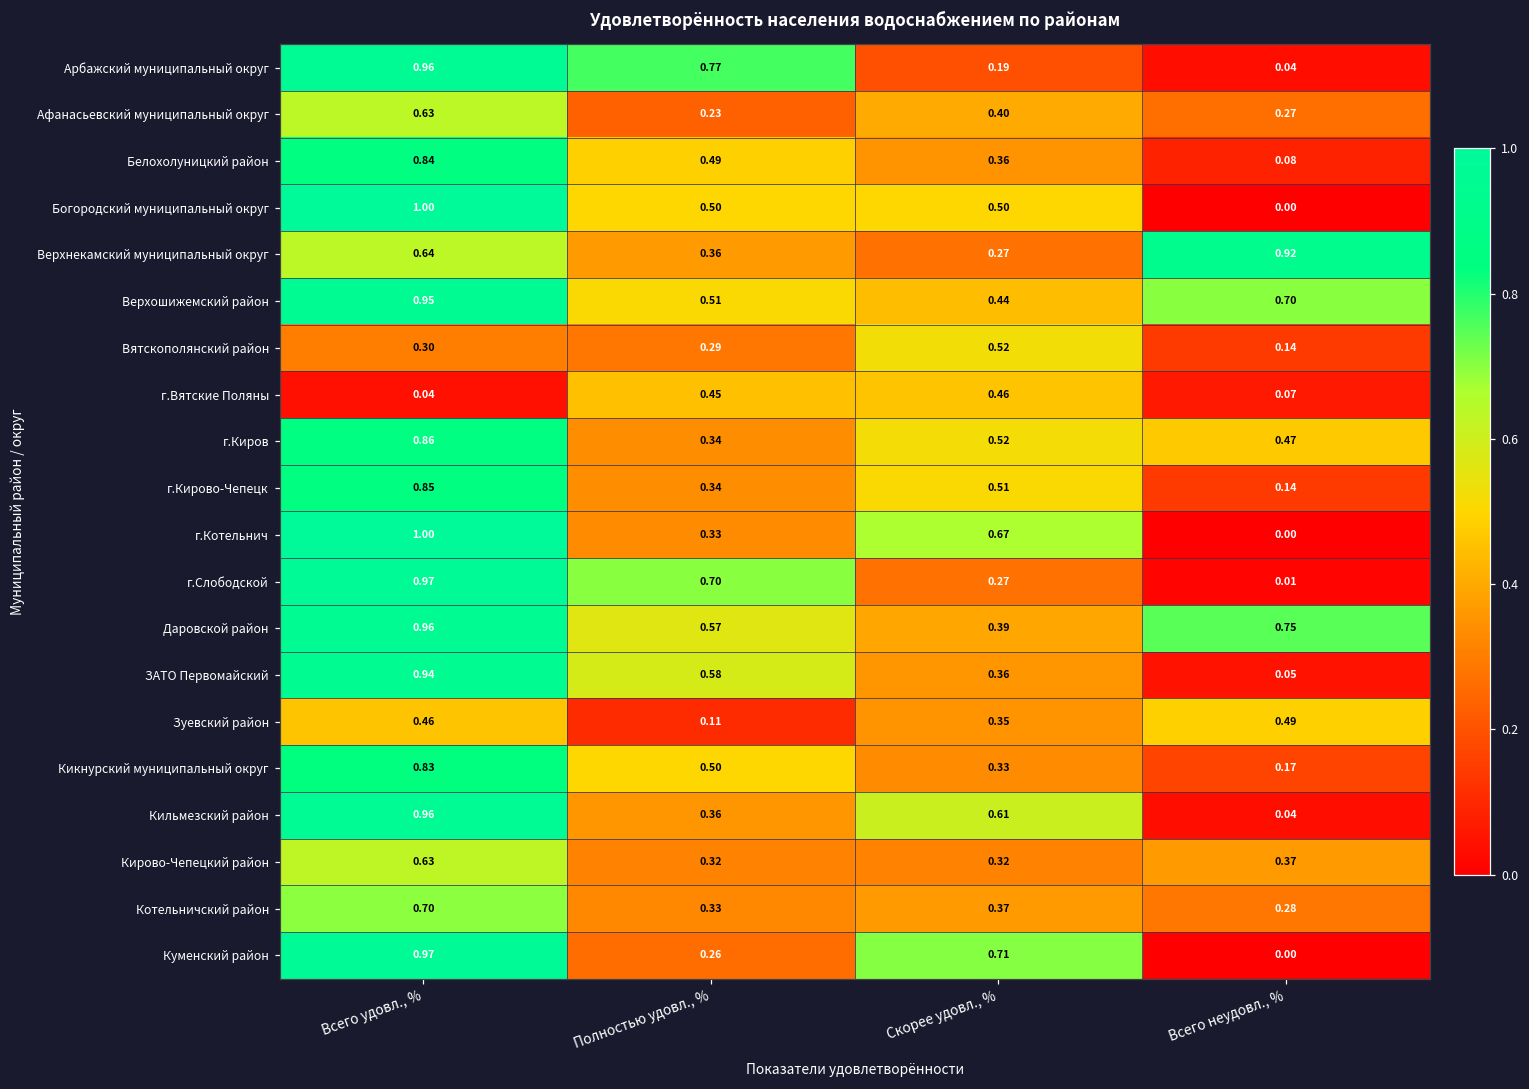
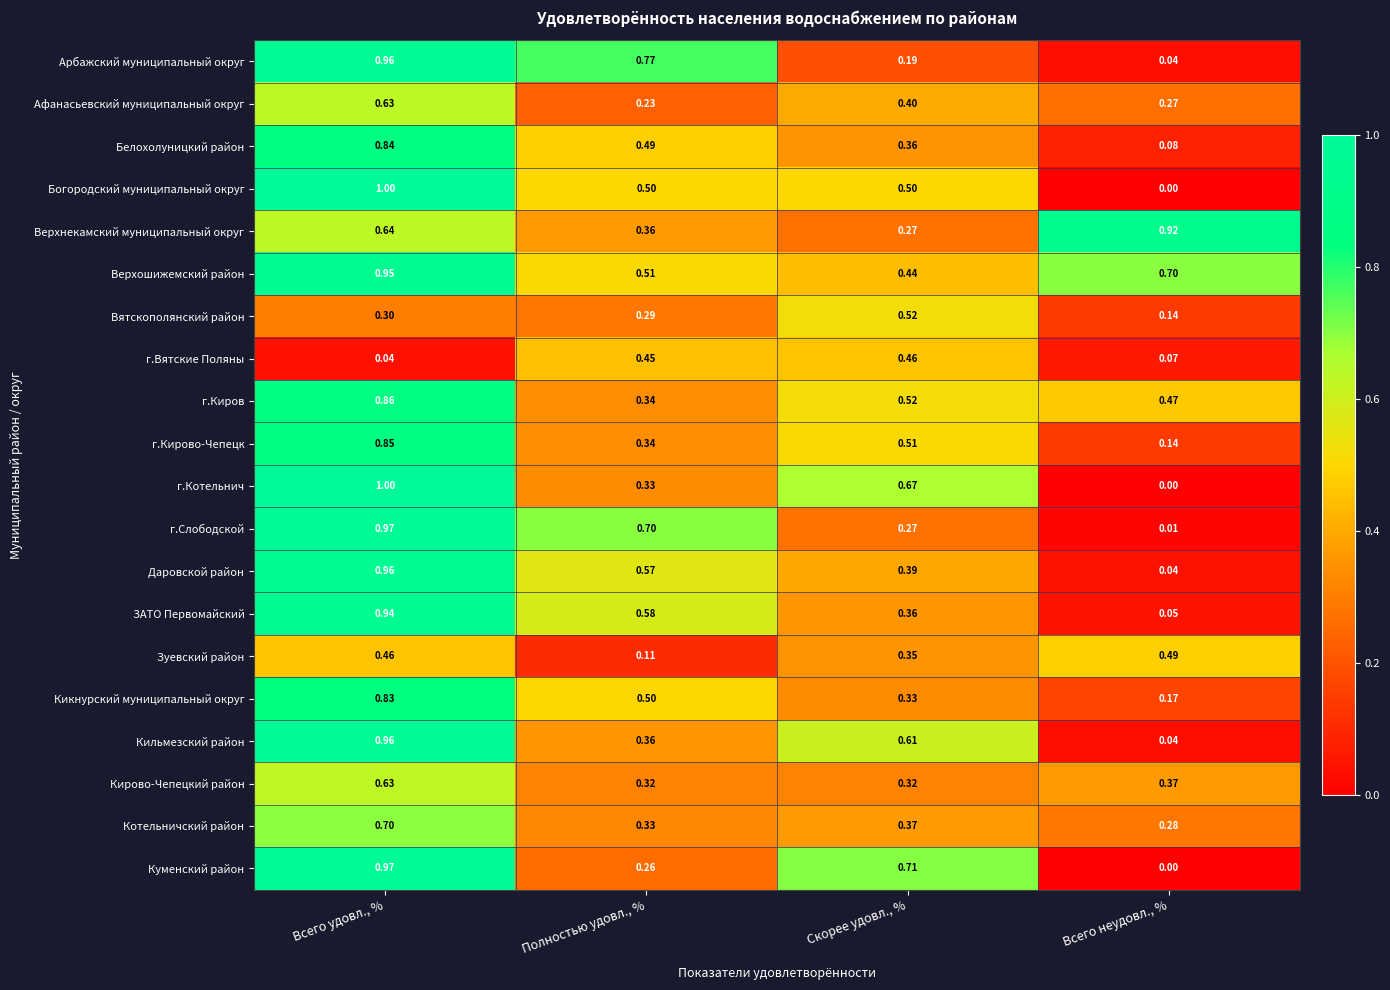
Даровской район, Всего неудовл., %: 0.75 -> 0.04
